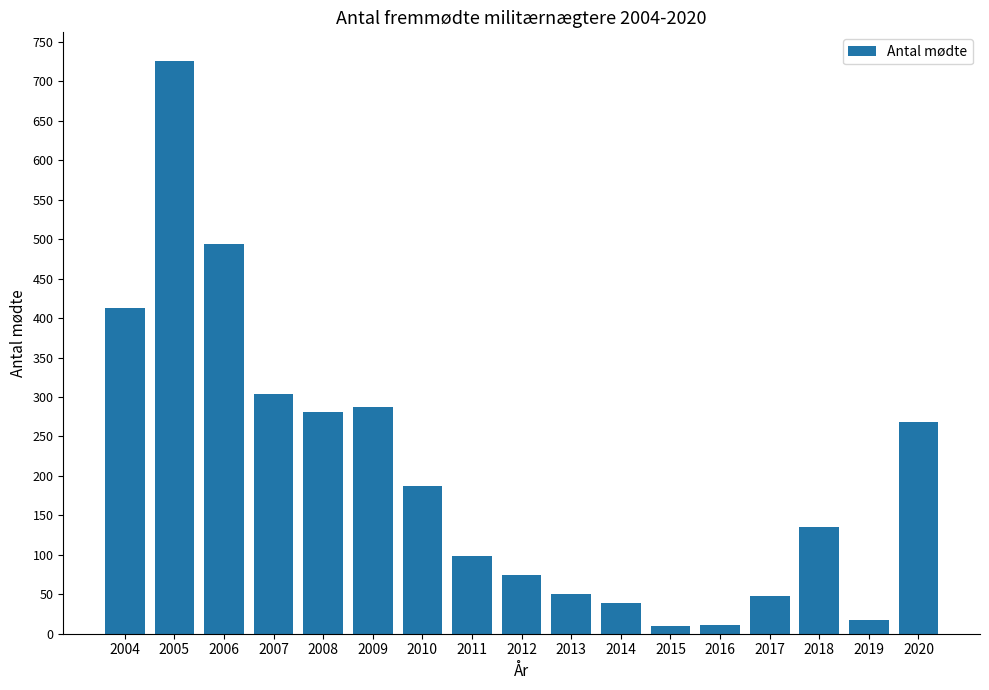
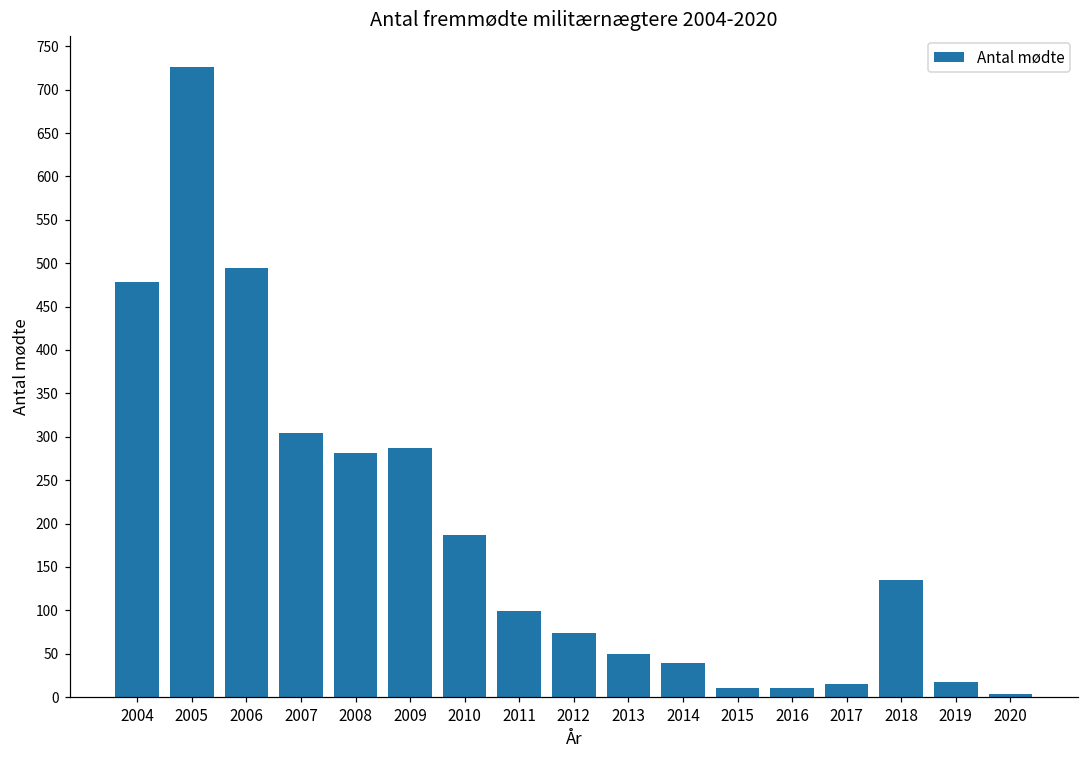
2004: 410 -> 480
2017: 50 -> 20
2020: 270 -> 0
